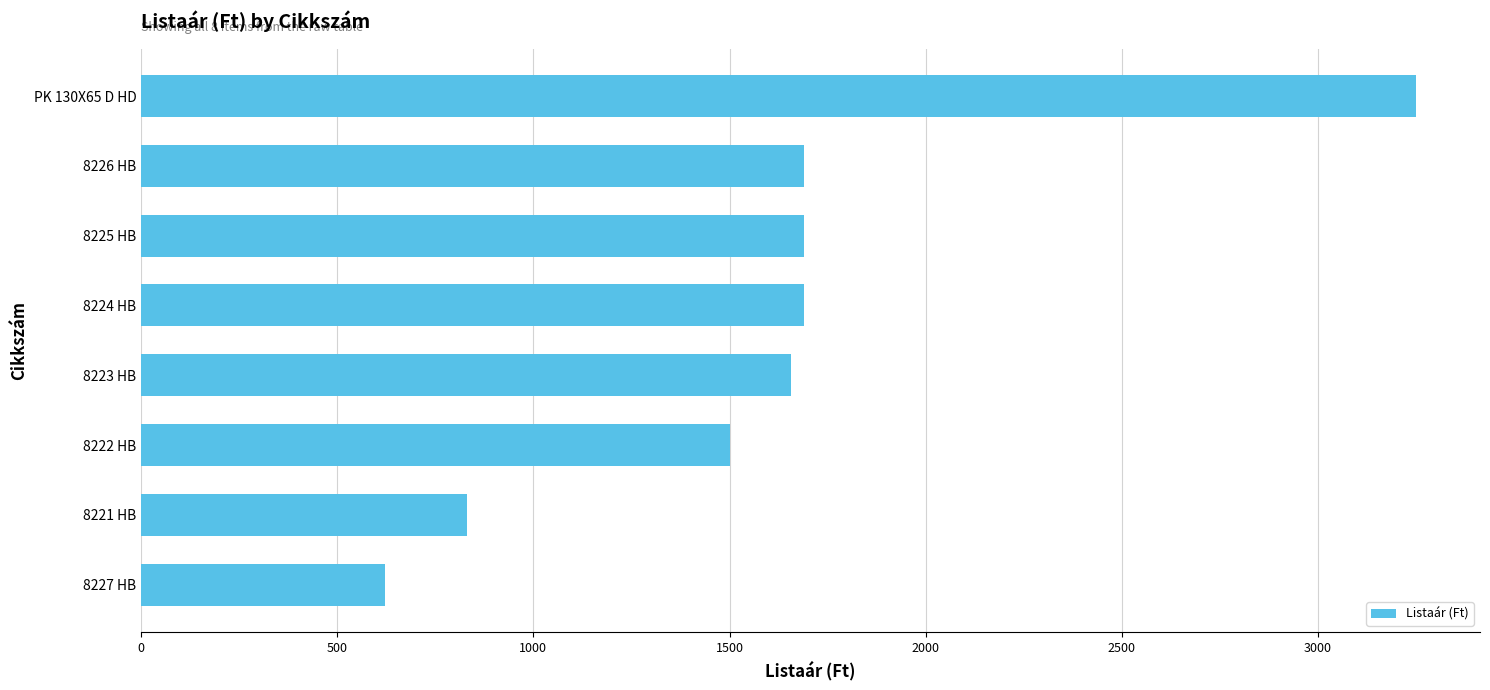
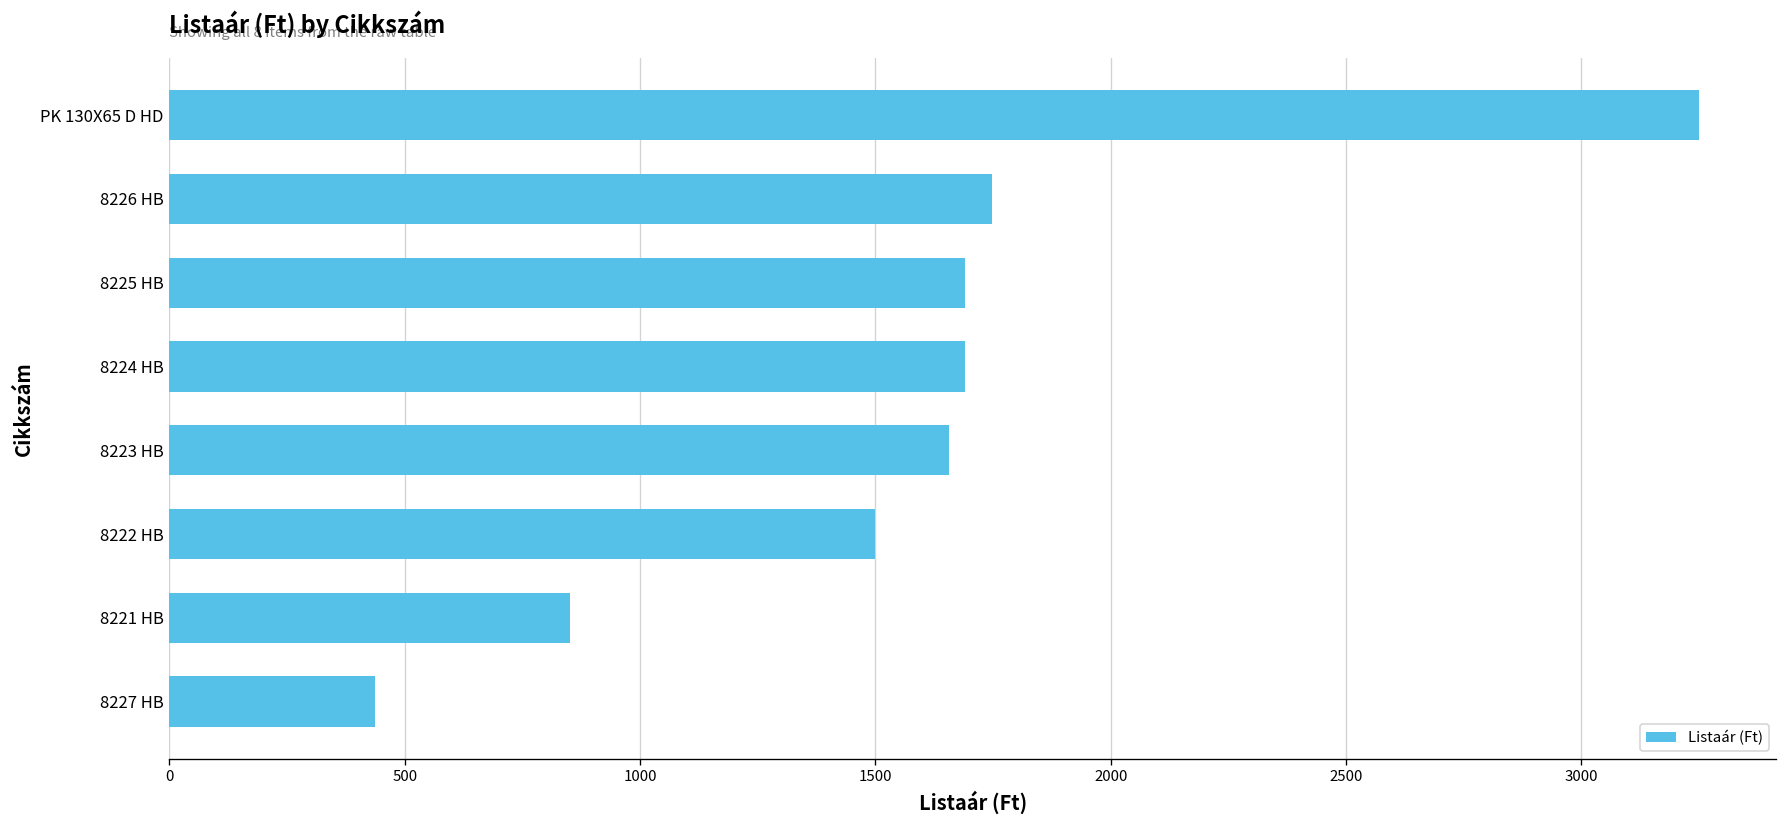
8226 HB: 1690 -> 1750
8221 HB: 830 -> 850
8227 HB: 620 -> 440
